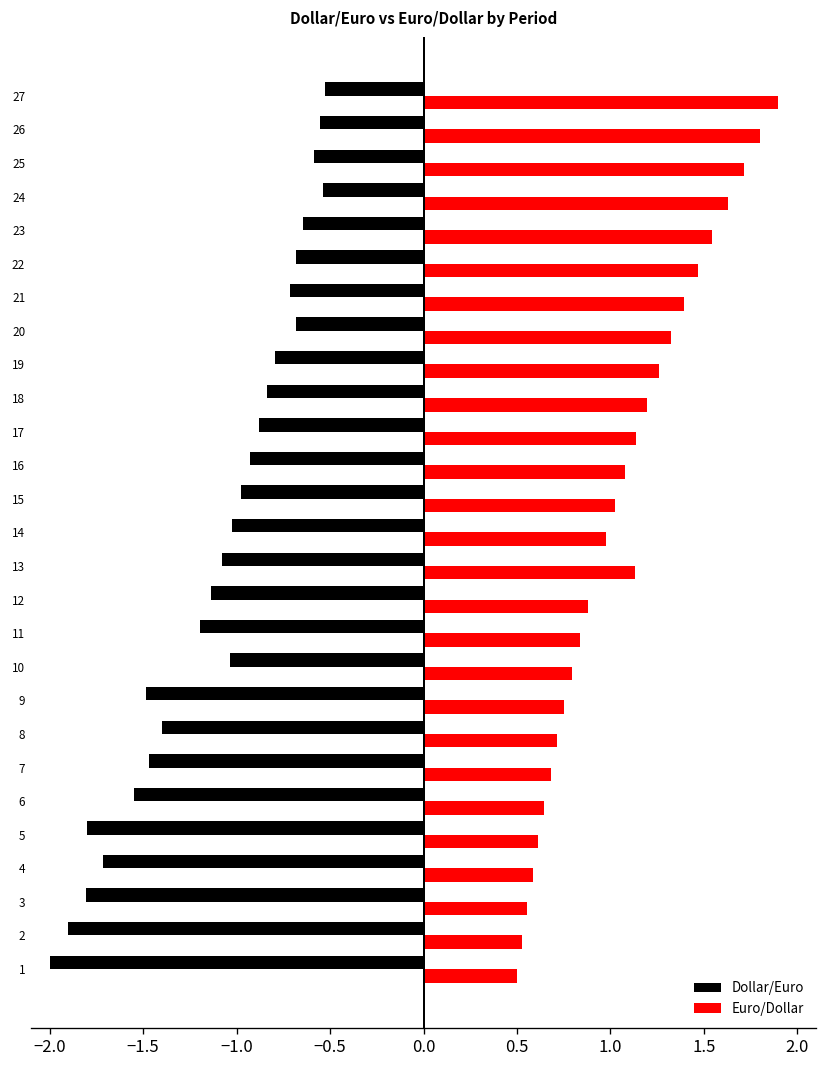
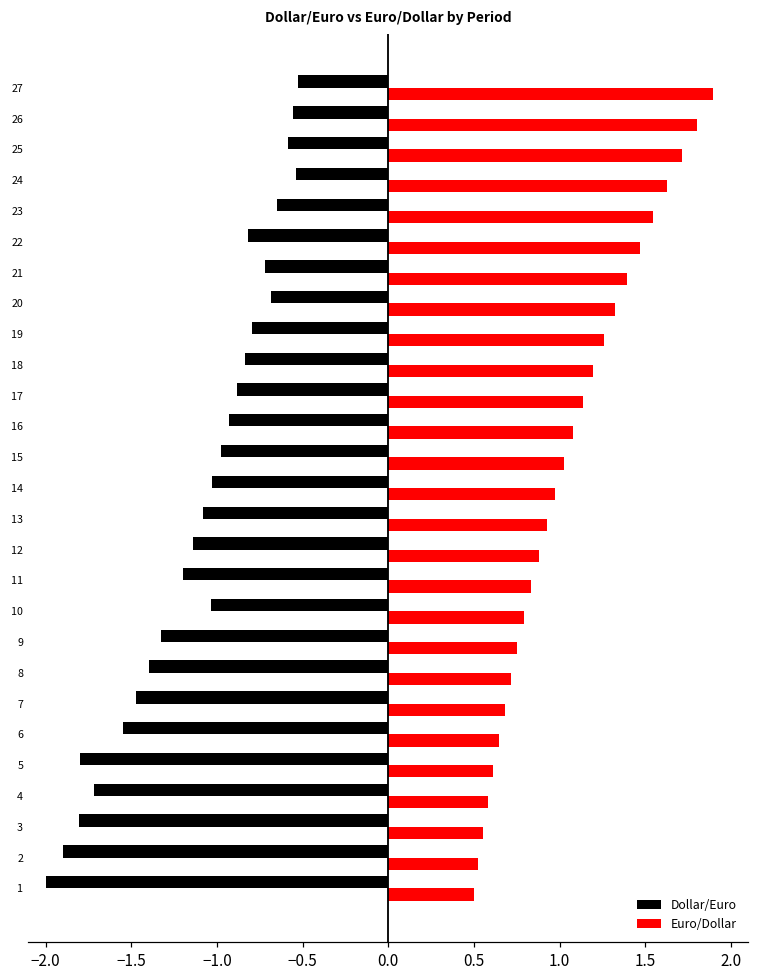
Dollar/Euro, 22: -0.68 -> -0.82
Euro/Dollar, 13: 1.13 -> 0.93
Dollar/Euro, 9: -1.48 -> -1.33
